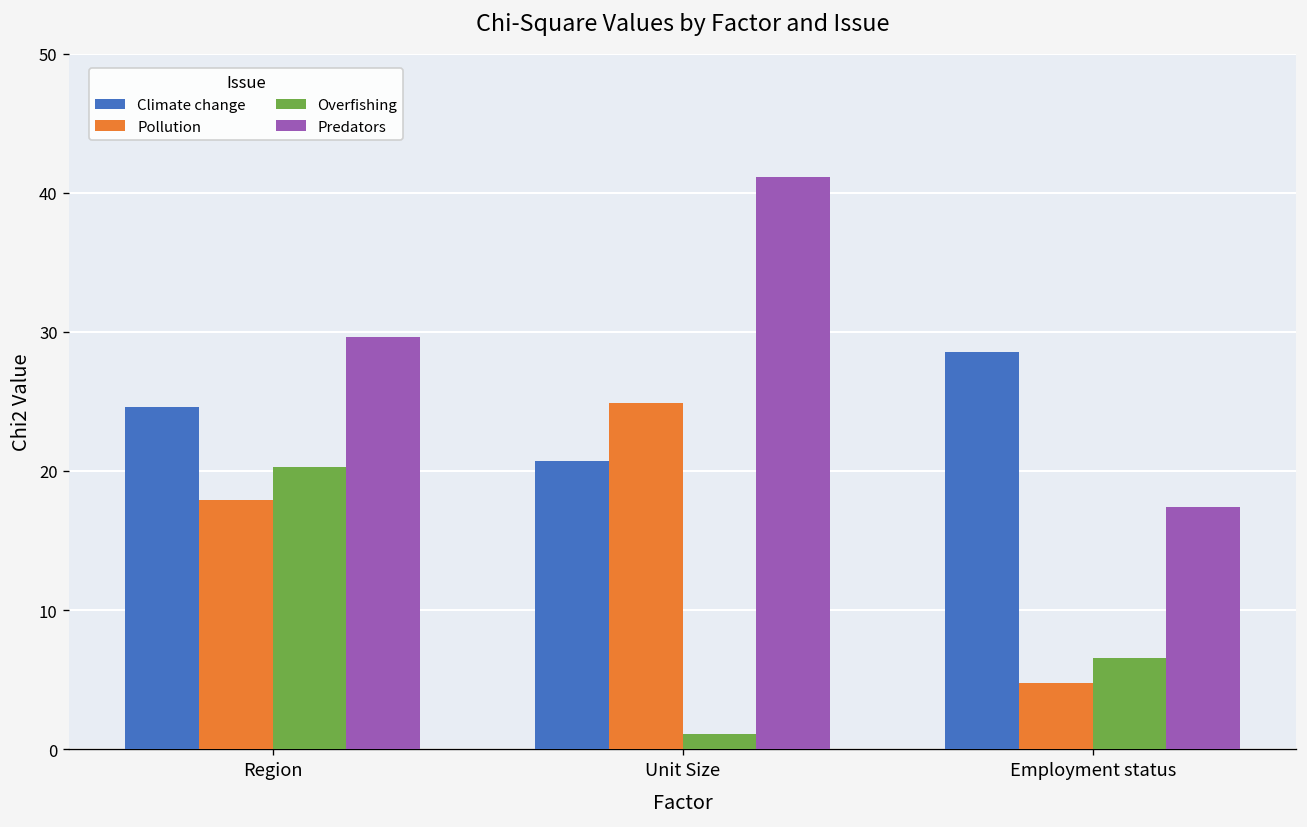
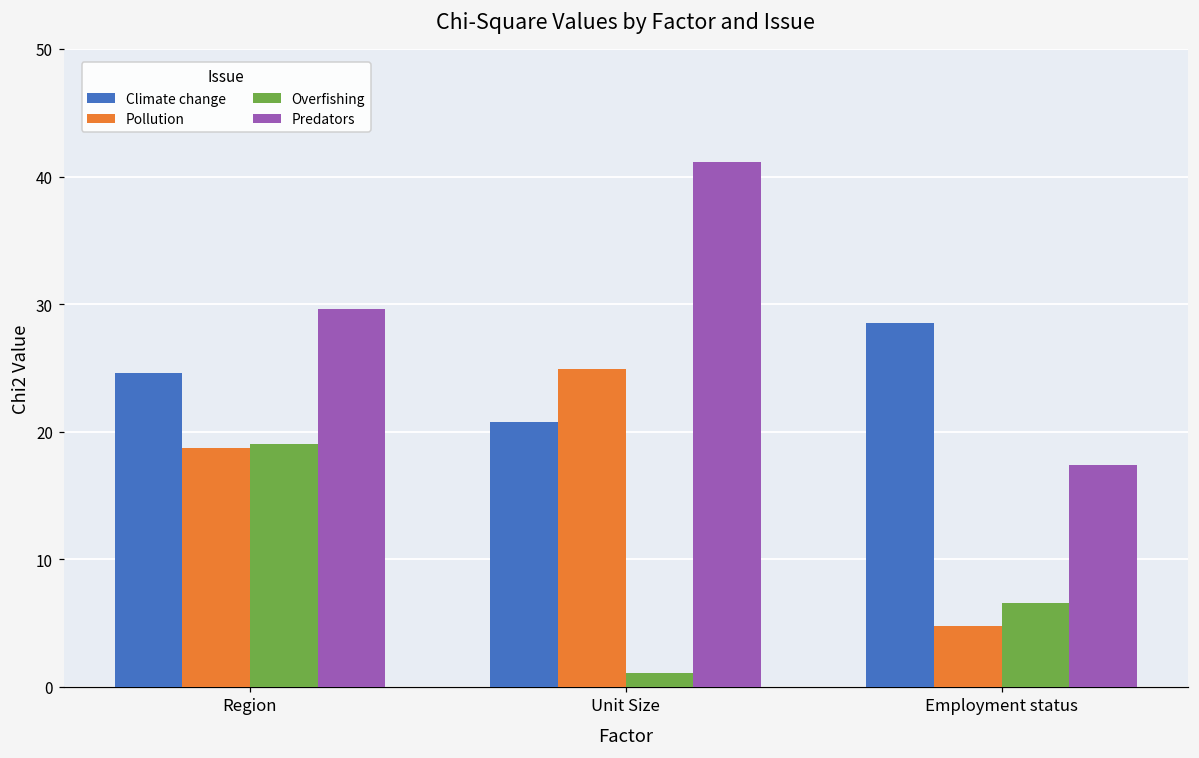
Pollution, Region: 17.9 -> 18.8
Overfishing, Region: 20.3 -> 19.0
